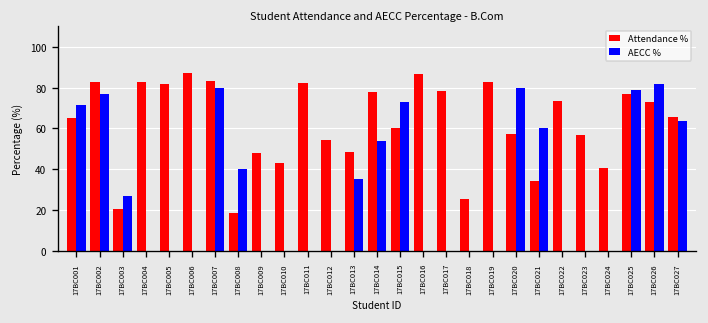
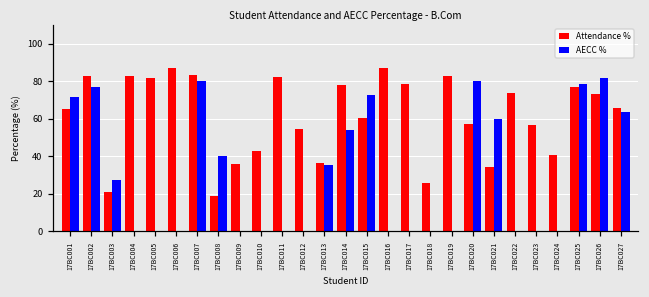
Attendance %, 17BC009: 48 -> 36
Attendance %, 17BC013: 48 -> 36
